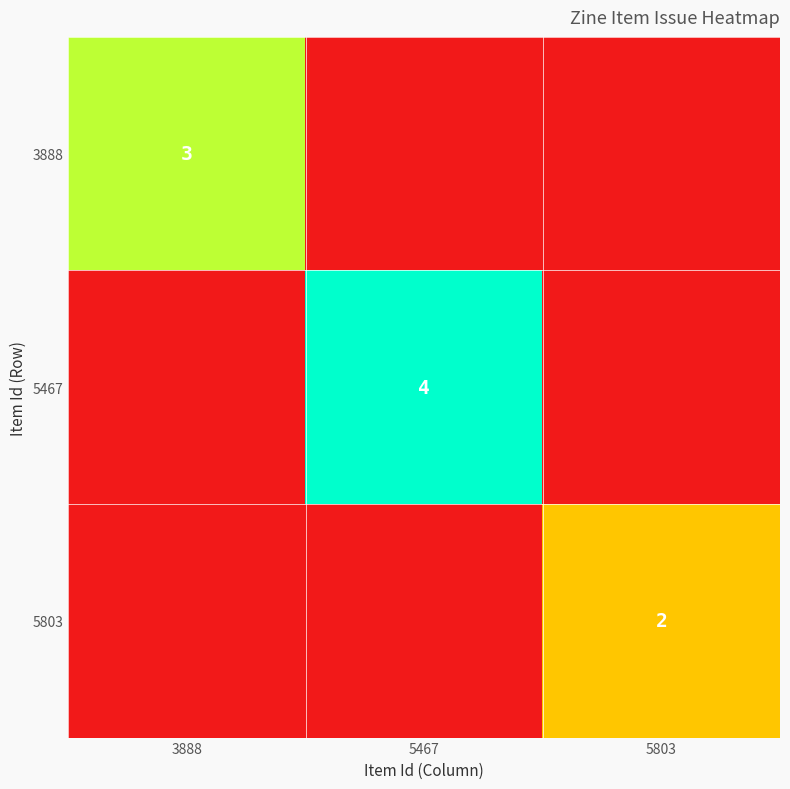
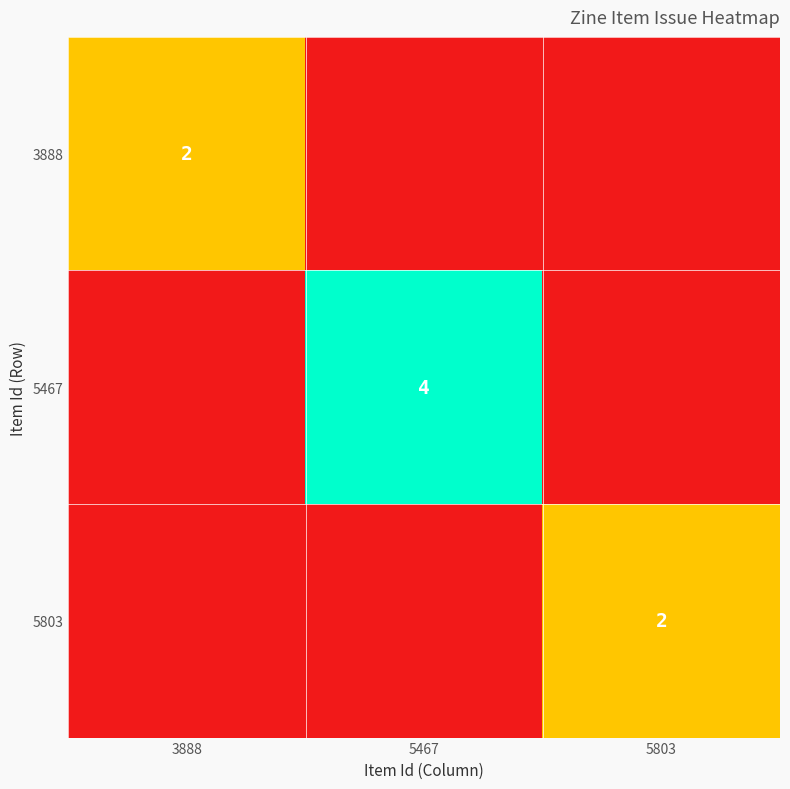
3888, 3888: 3 -> 2
